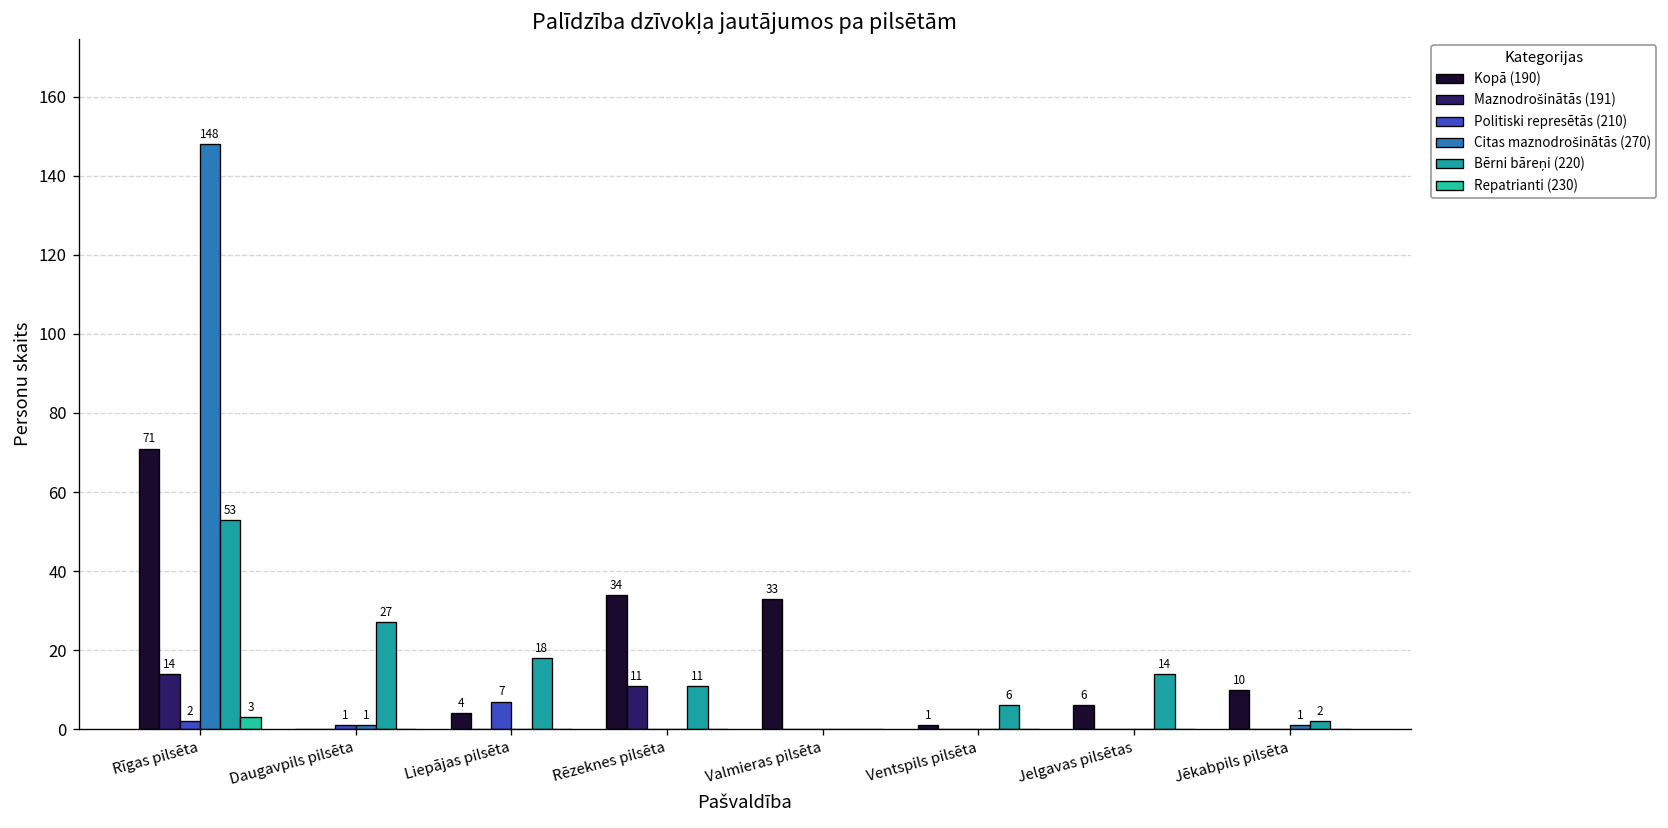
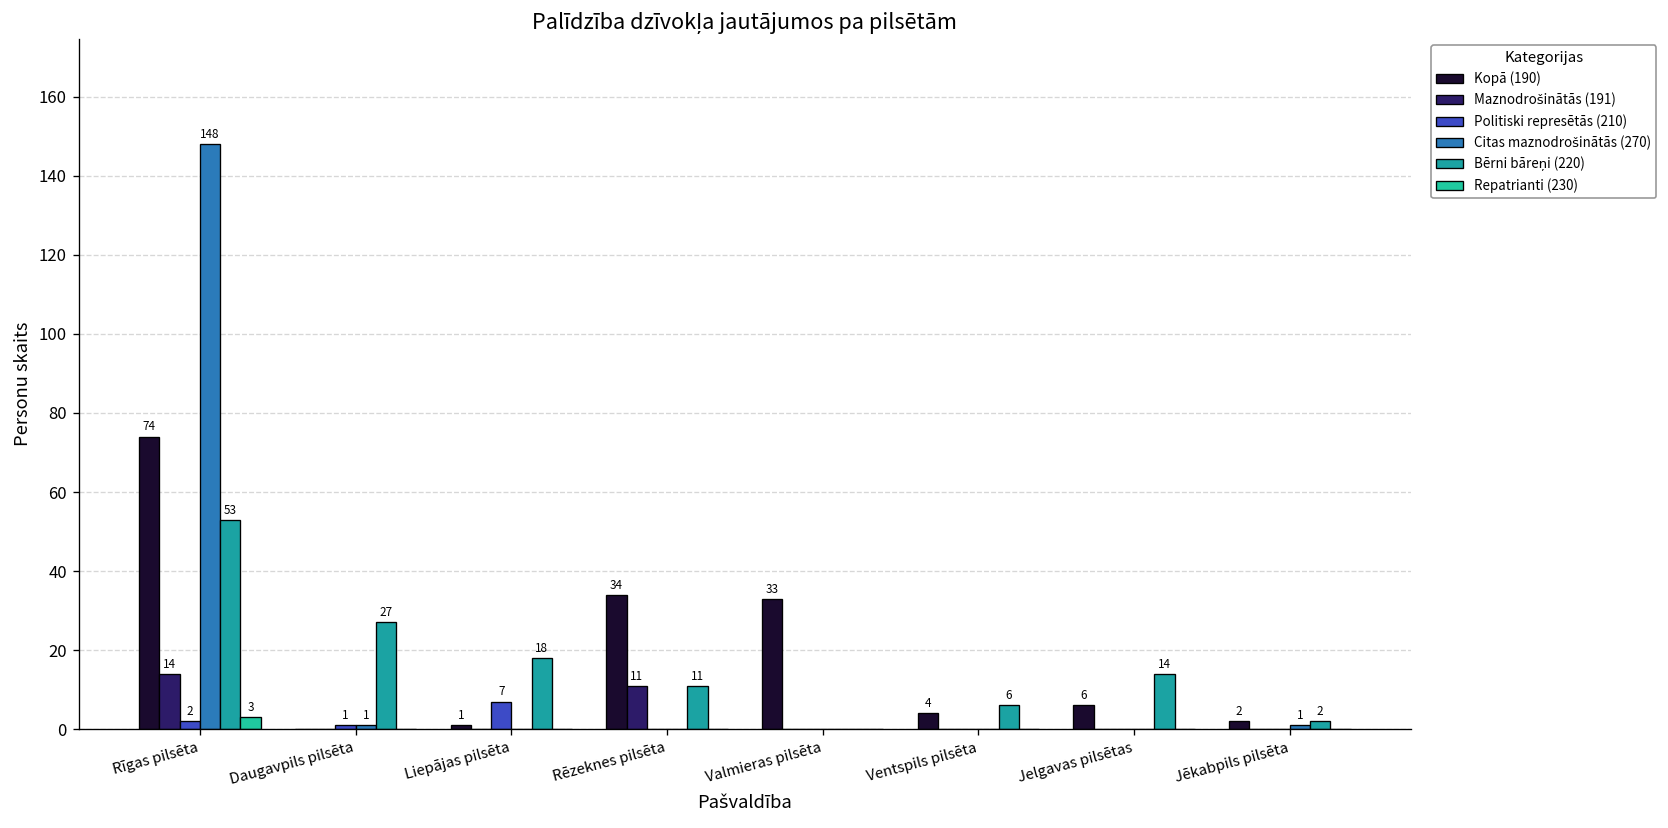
Kopā (190), Rīgas pilsēta: 71 -> 74
Kopā (190), Liepājas pilsēta: 4 -> 1
Kopā (190), Ventspils pilsēta: 1 -> 4
Kopā (190), Jēkabpils pilsēta: 10 -> 2
